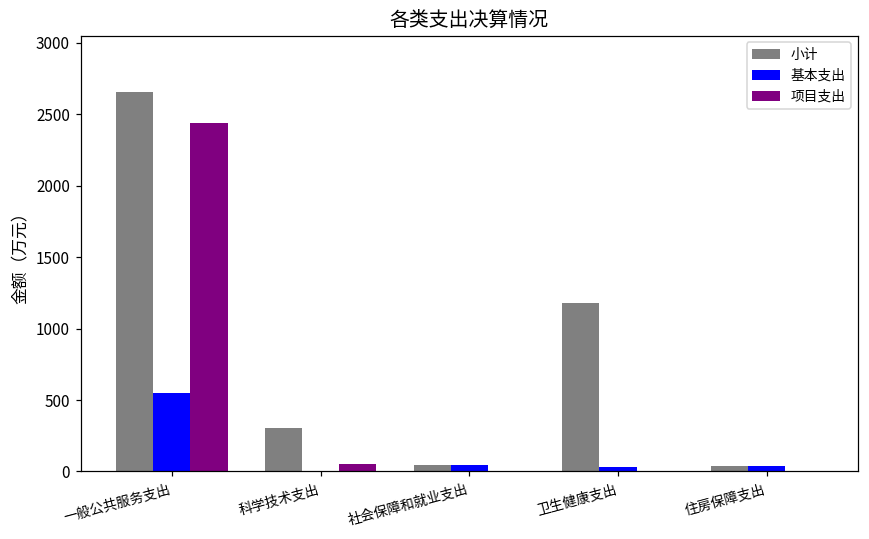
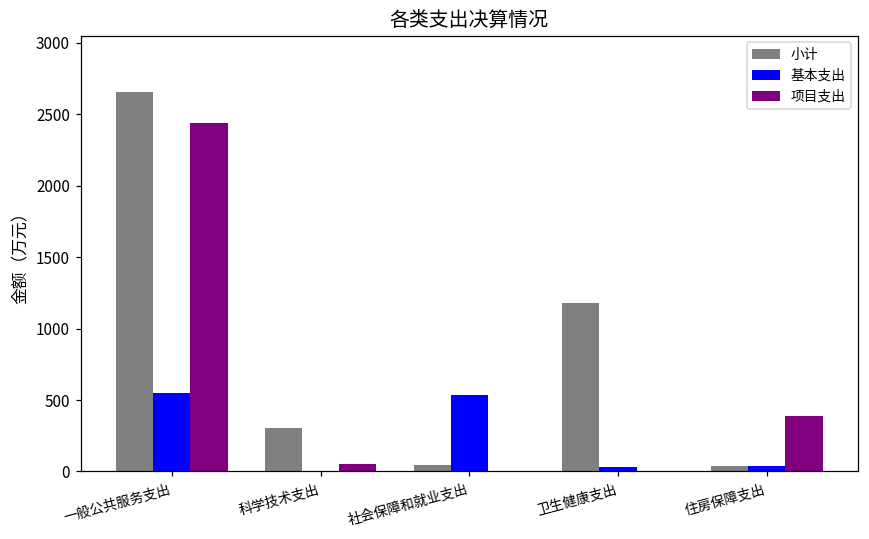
基本支出, 社会保障和就业支出: 50 -> 530
项目支出, 住房保障支出: 0 -> 390
